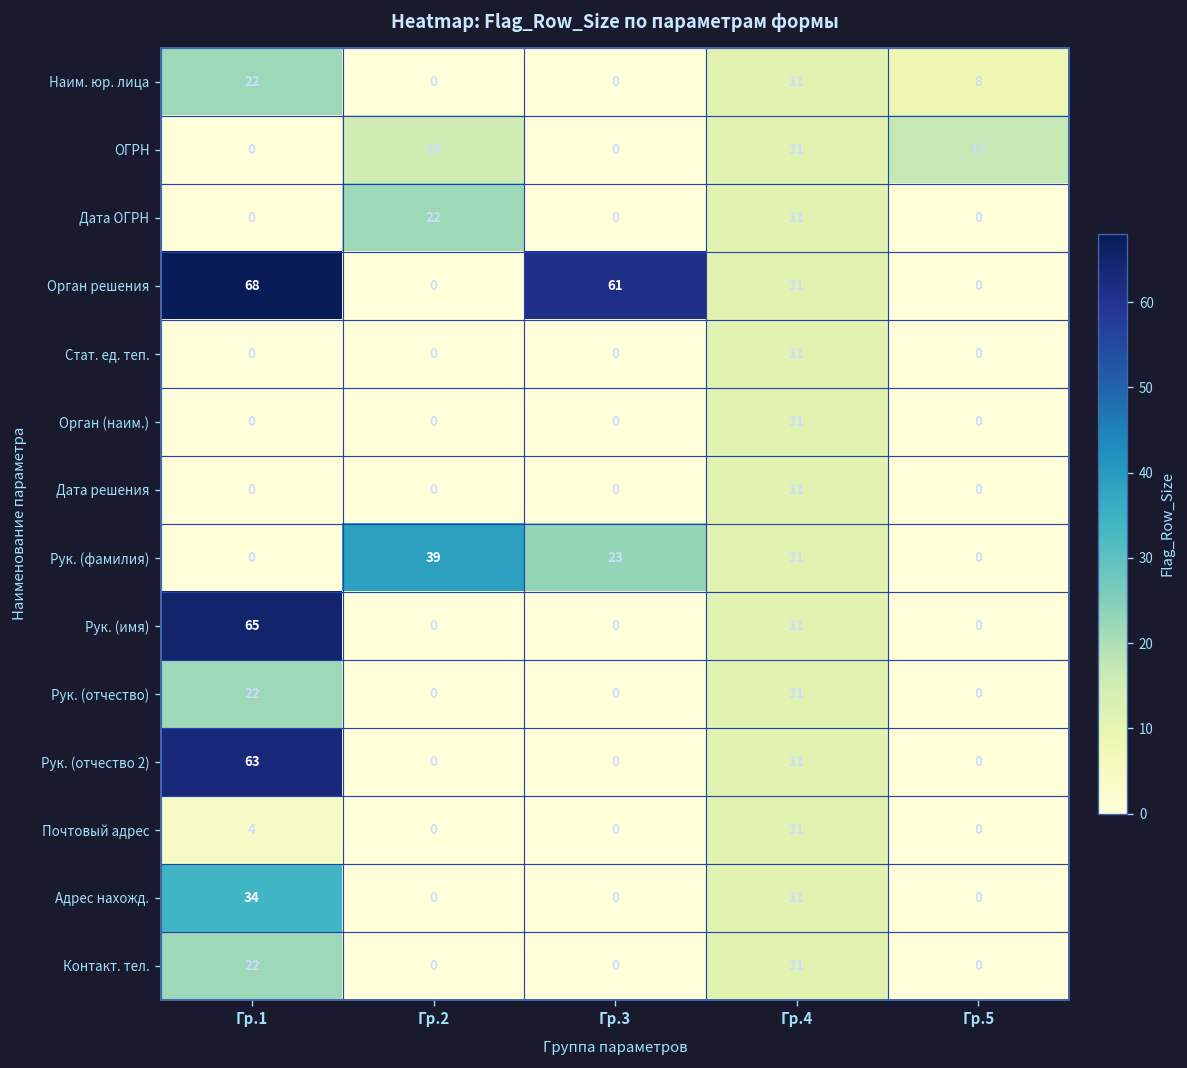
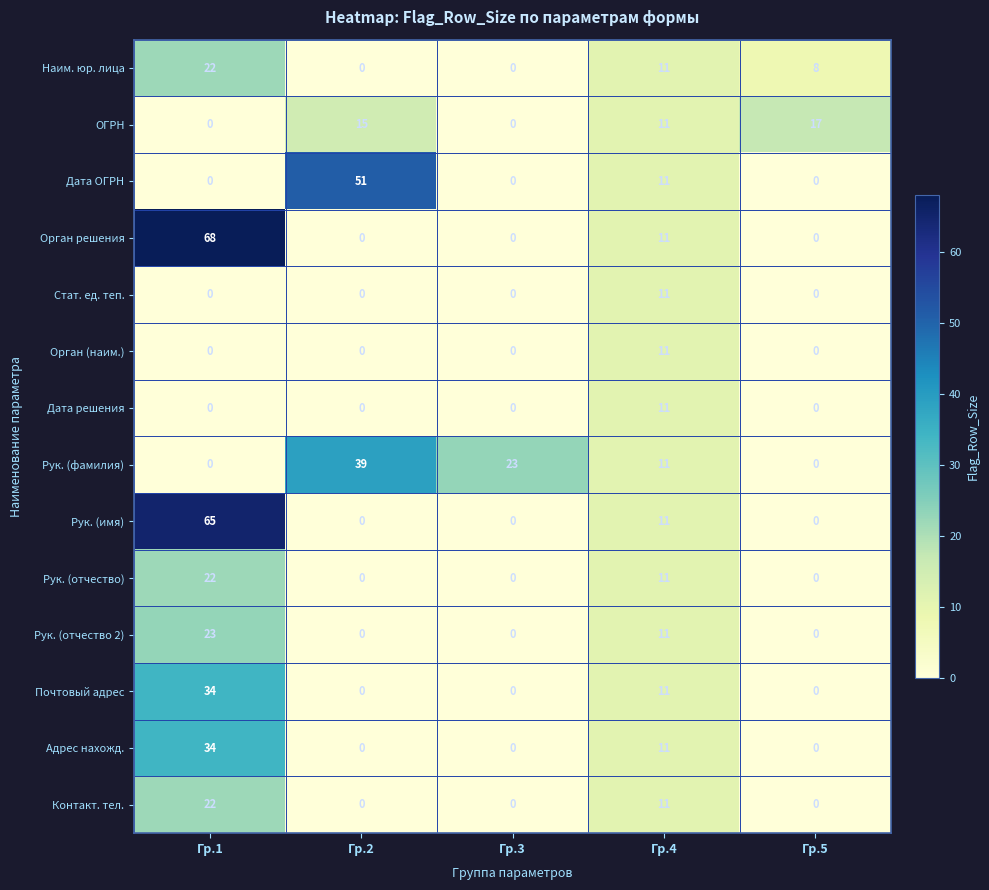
Дата ОГРН, Гр.2: 22 -> 51
Орган решения, Гр.3: 61 -> 0
Рук. (отчество 2), Гр.1: 63 -> 23
Почтовый адрес, Гр.1: 4 -> 34
